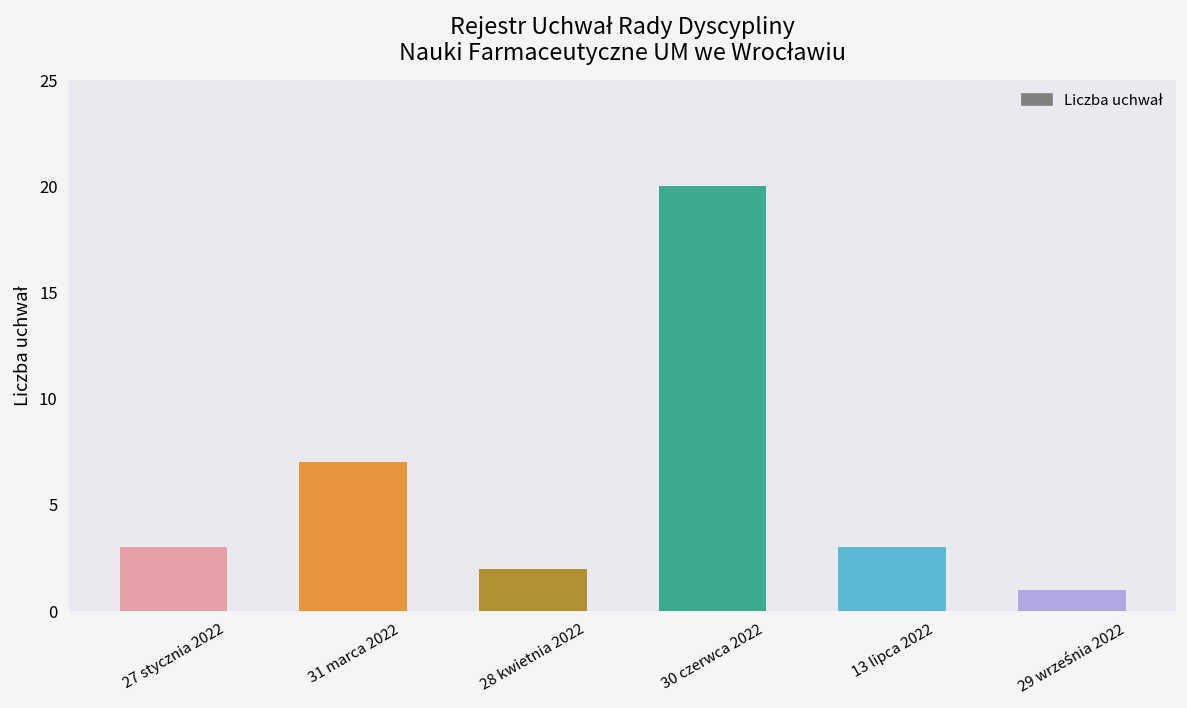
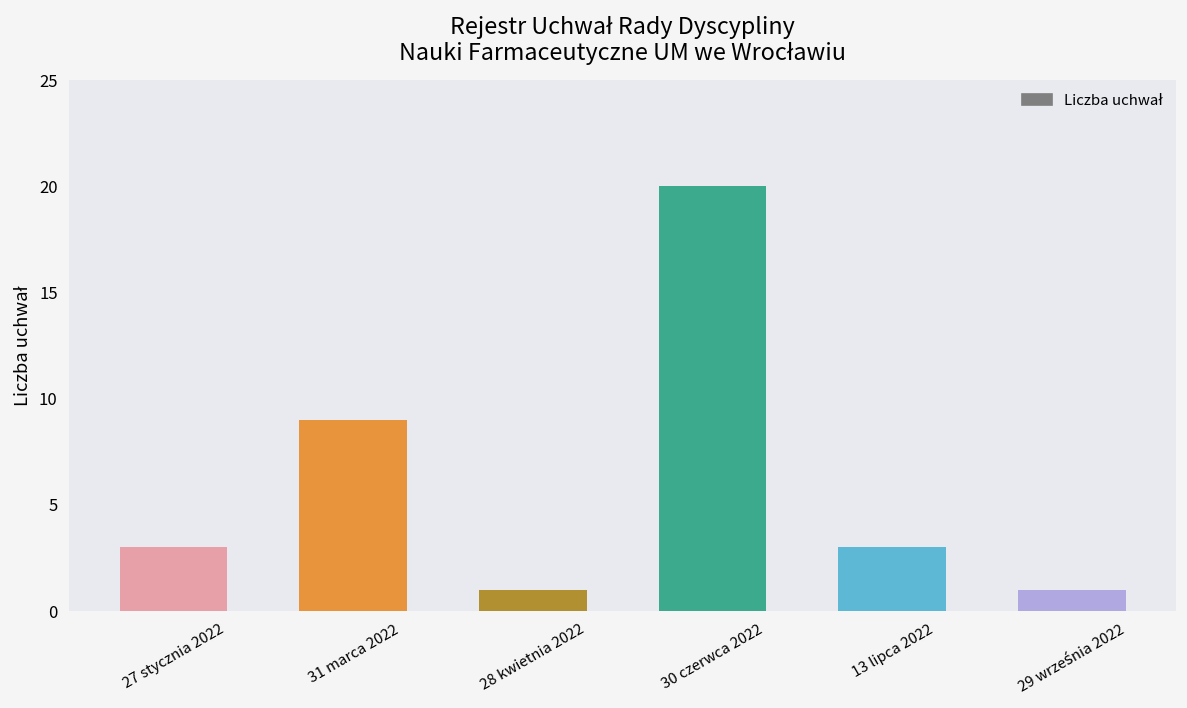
31 marca 2022: 7 -> 9
28 kwietnia 2022: 2 -> 1
